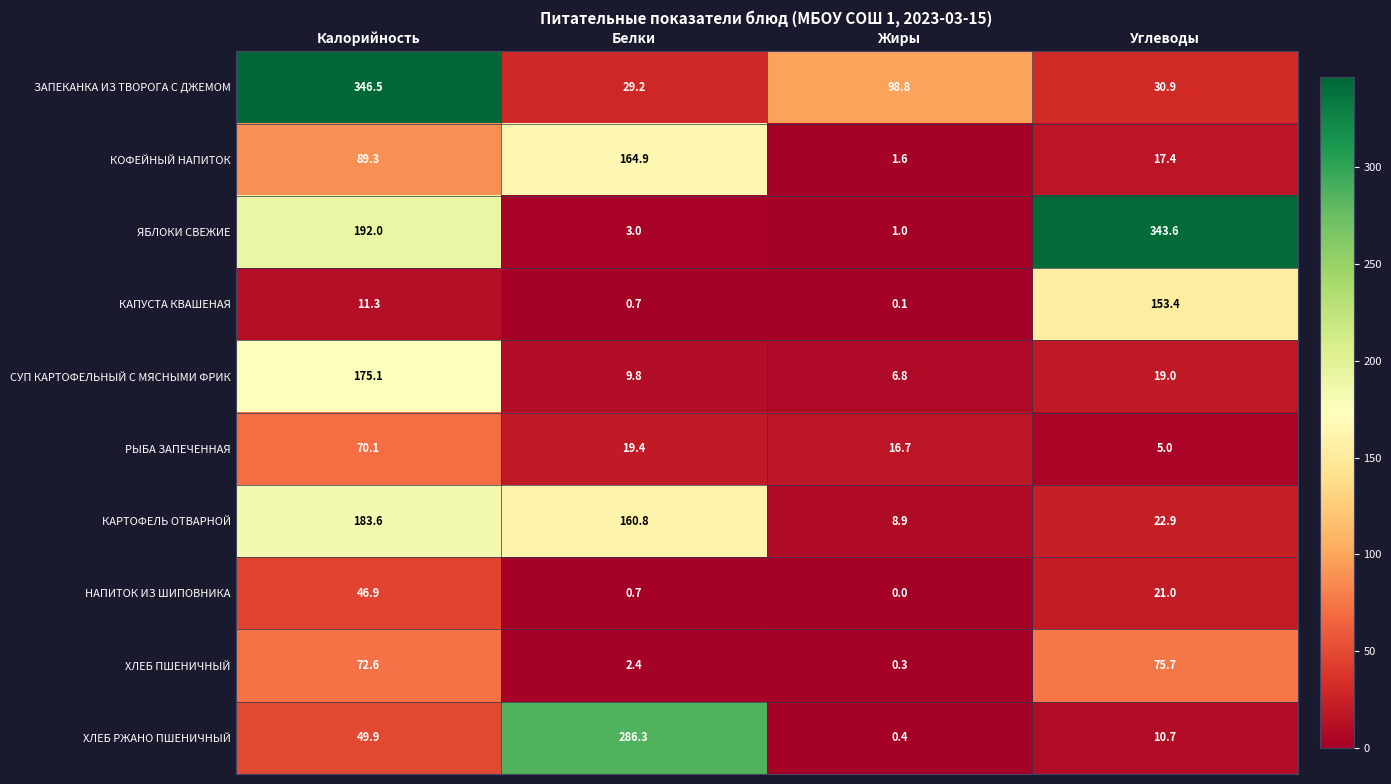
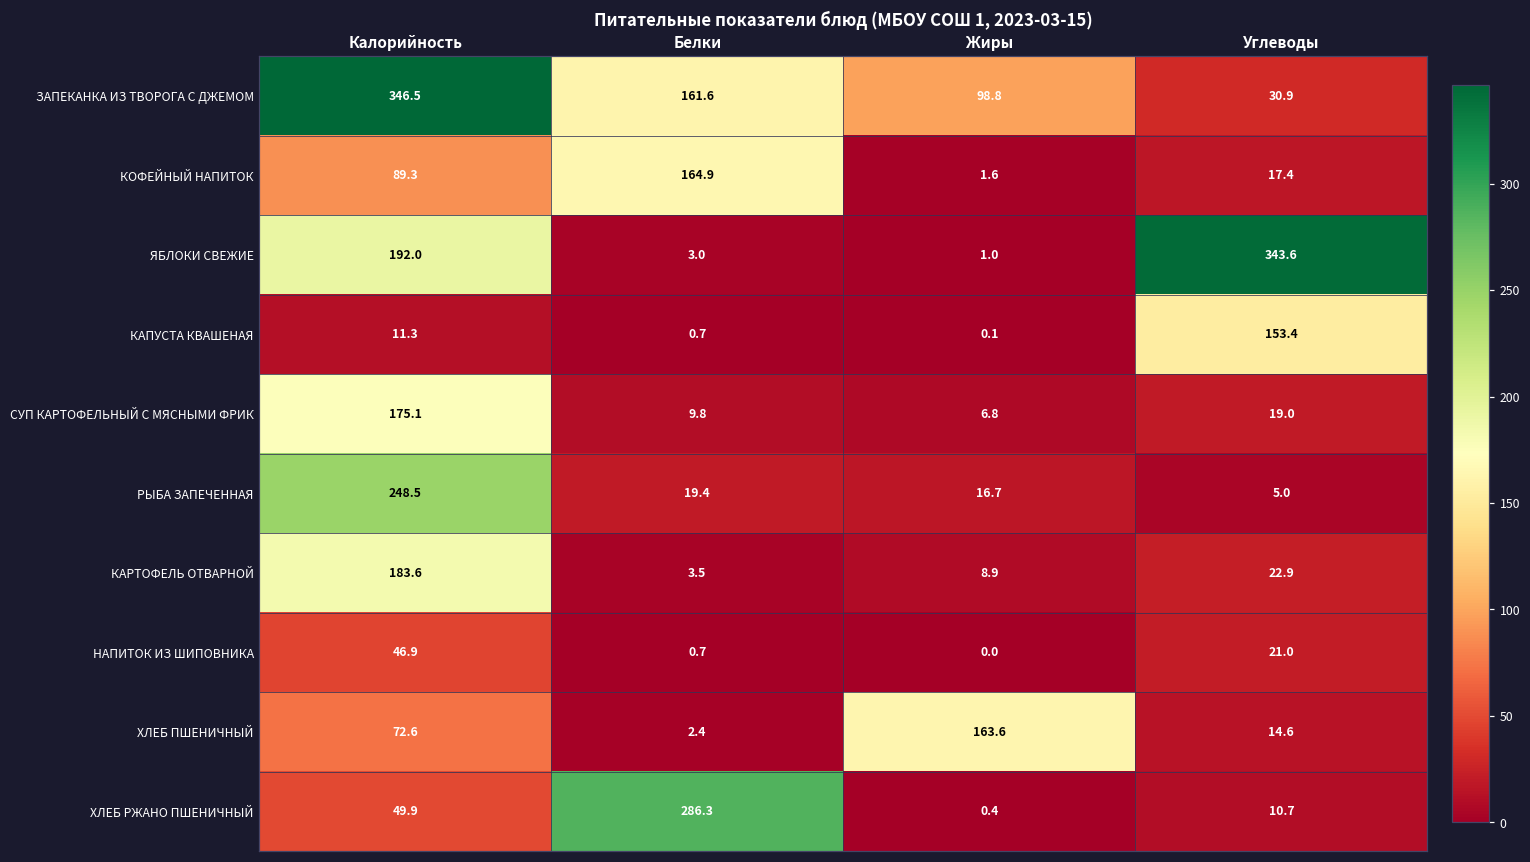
ЗАПЕКАНКА ИЗ ТВОРОГА С ДЖЕМОМ, Белки: 29.2 -> 161.6
РЫБА ЗАПЕЧЕННАЯ, Калорийность: 70.1 -> 248.5
КАРТОФЕЛЬ ОТВАРНОЙ, Белки: 160.8 -> 3.5
ХЛЕБ ПШЕНИЧНЫЙ, Жиры: 0.3 -> 163.6
ХЛЕБ ПШЕНИЧНЫЙ, Углеводы: 75.7 -> 14.6
